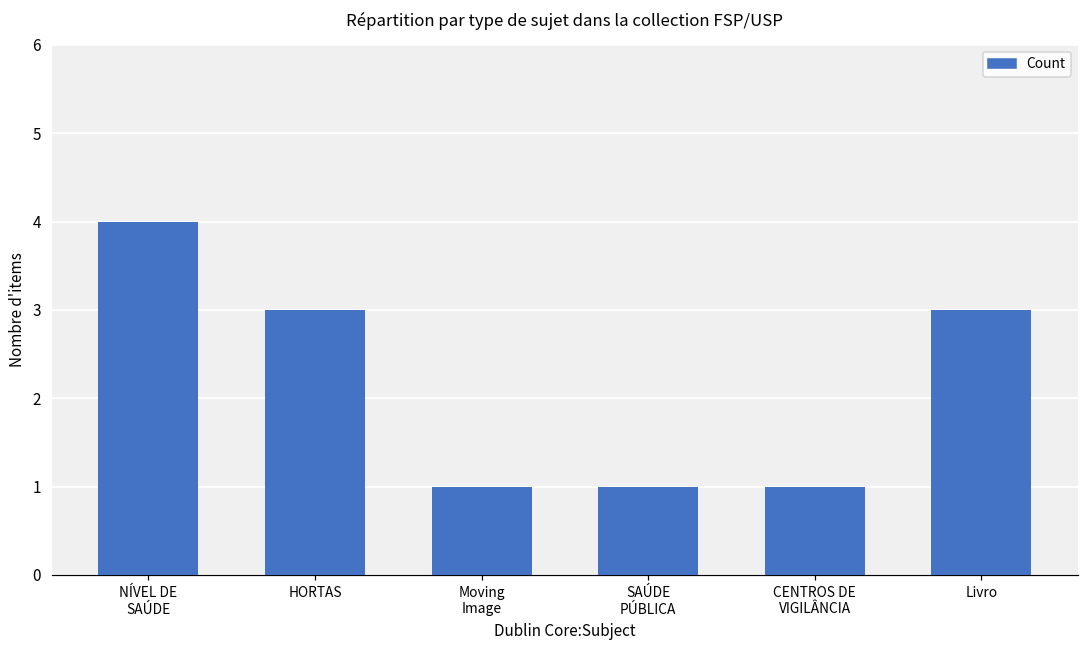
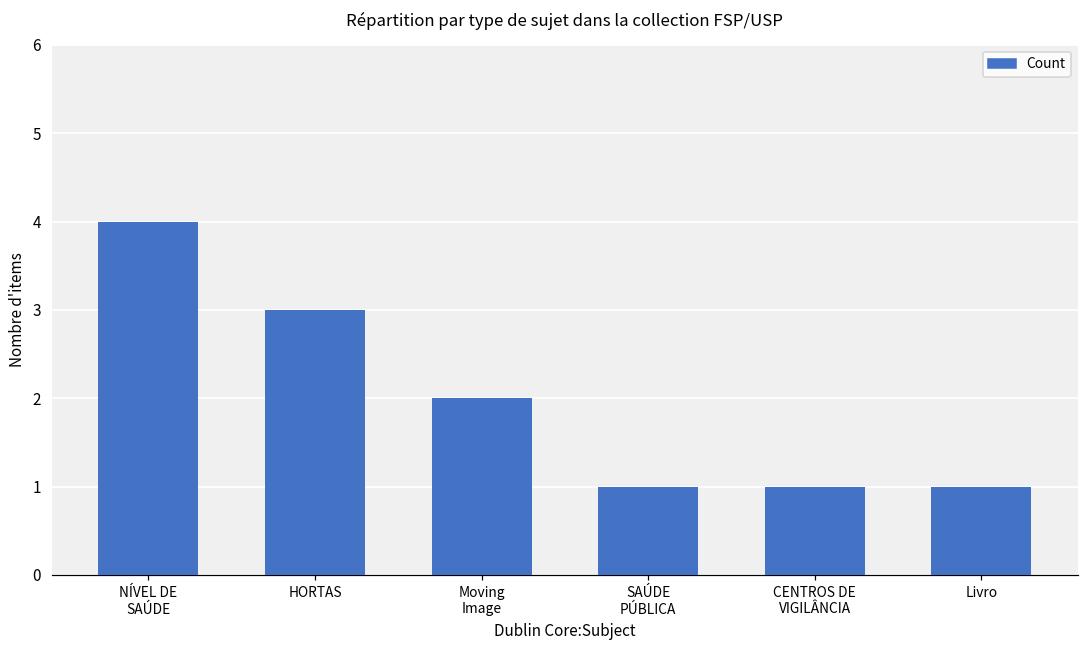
Moving Image: 1 -> 2
Livro: 3 -> 1
